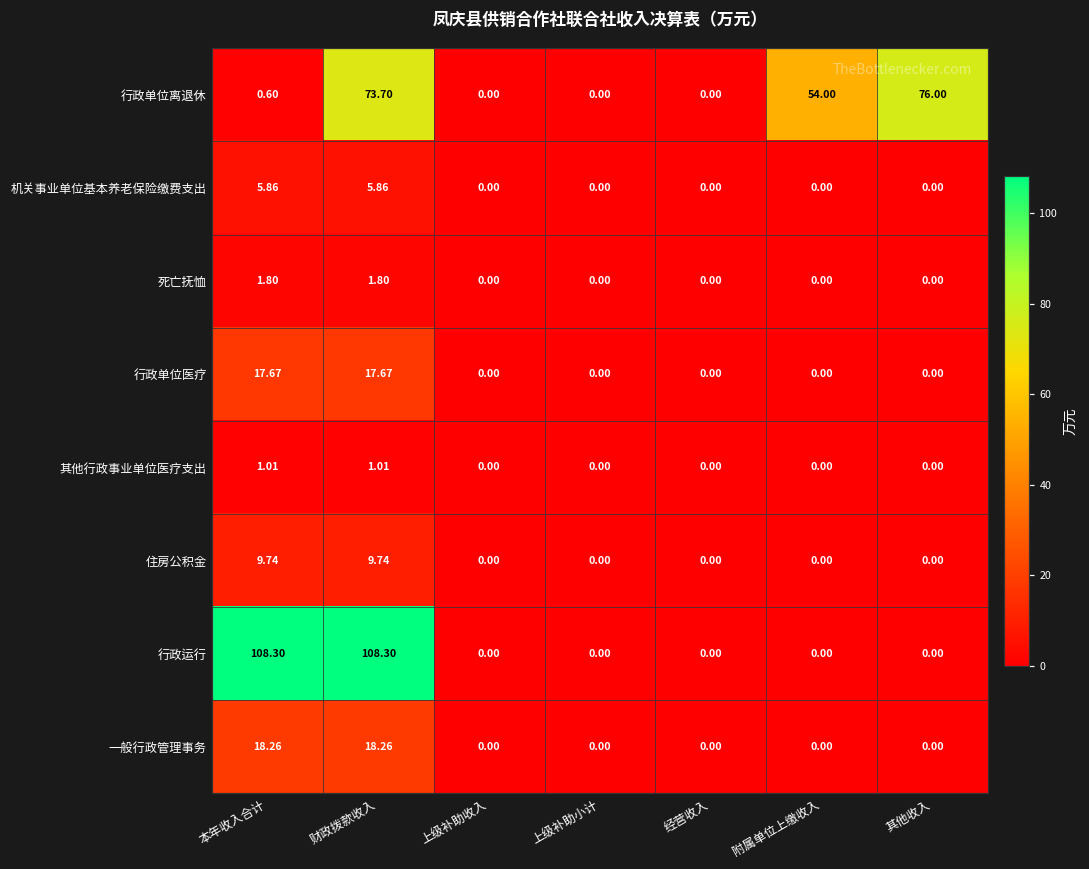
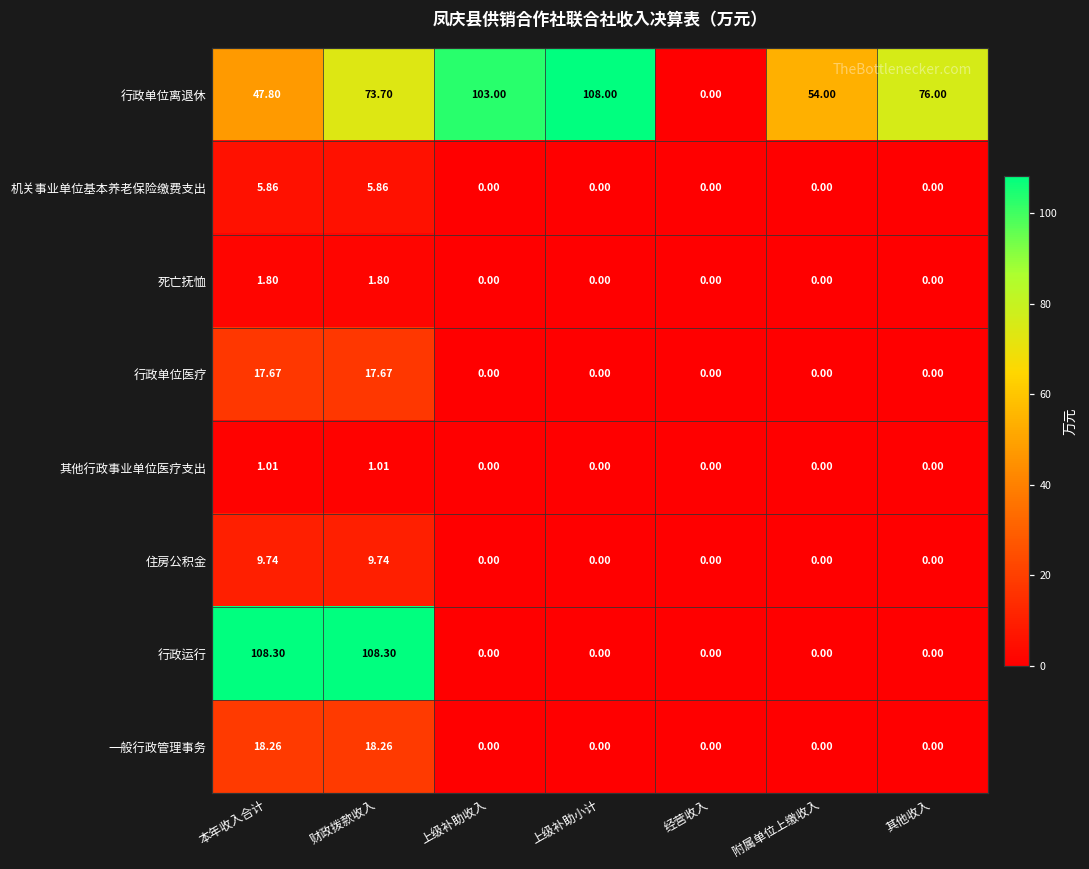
行政单位离退休, 本年收入合计: 0.60 -> 47.80
行政单位离退休, 上级补助收入: 0.00 -> 103.00
行政单位离退休, 上级补助小计: 0.00 -> 108.00
